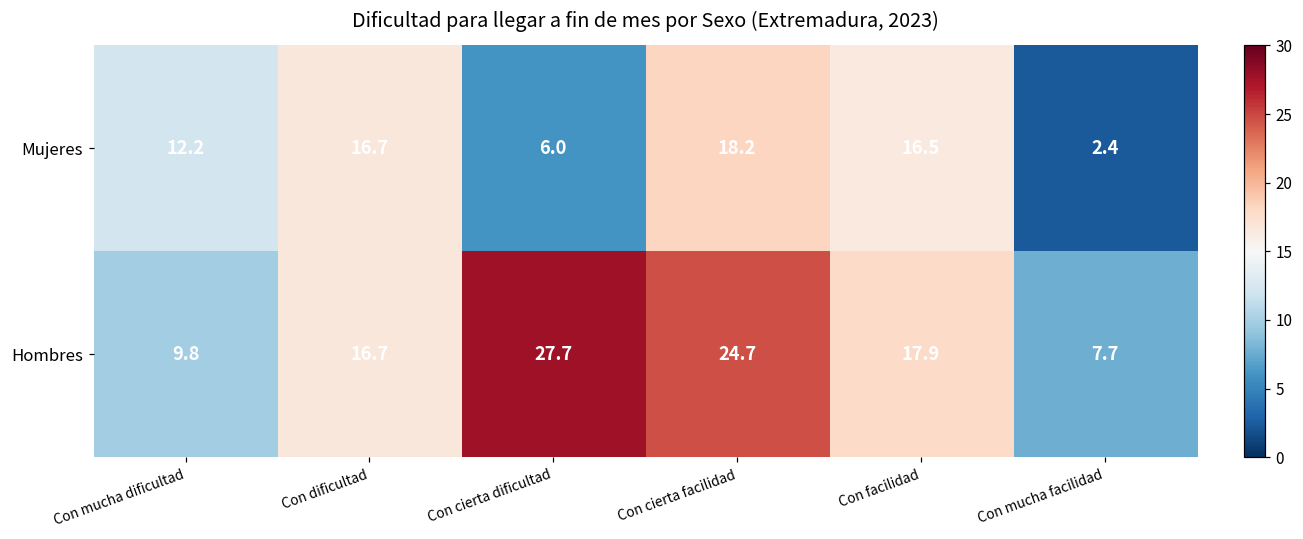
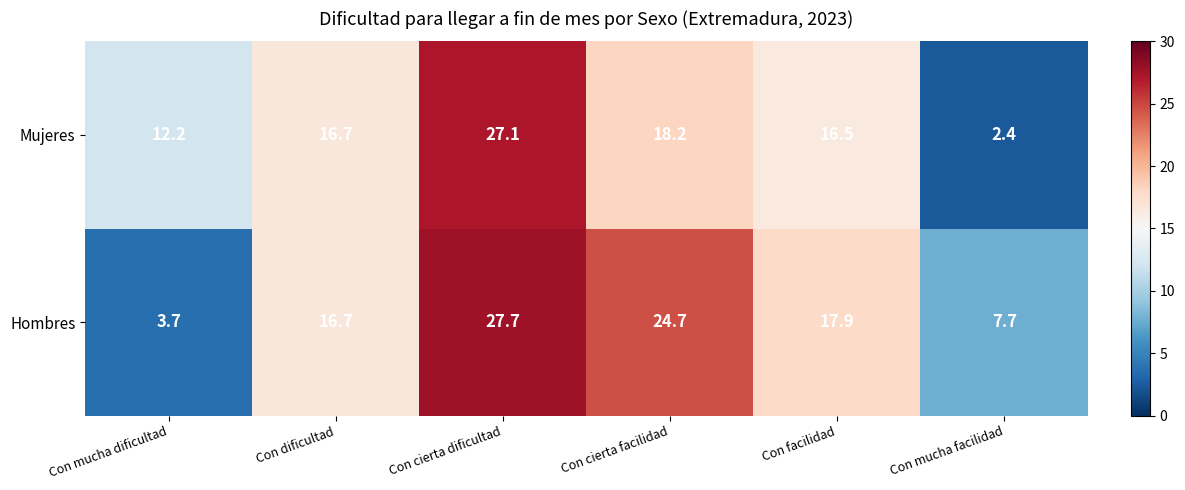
Mujeres, Con cierta dificultad: 6.0 -> 27.1
Hombres, Con mucha dificultad: 9.8 -> 3.7
